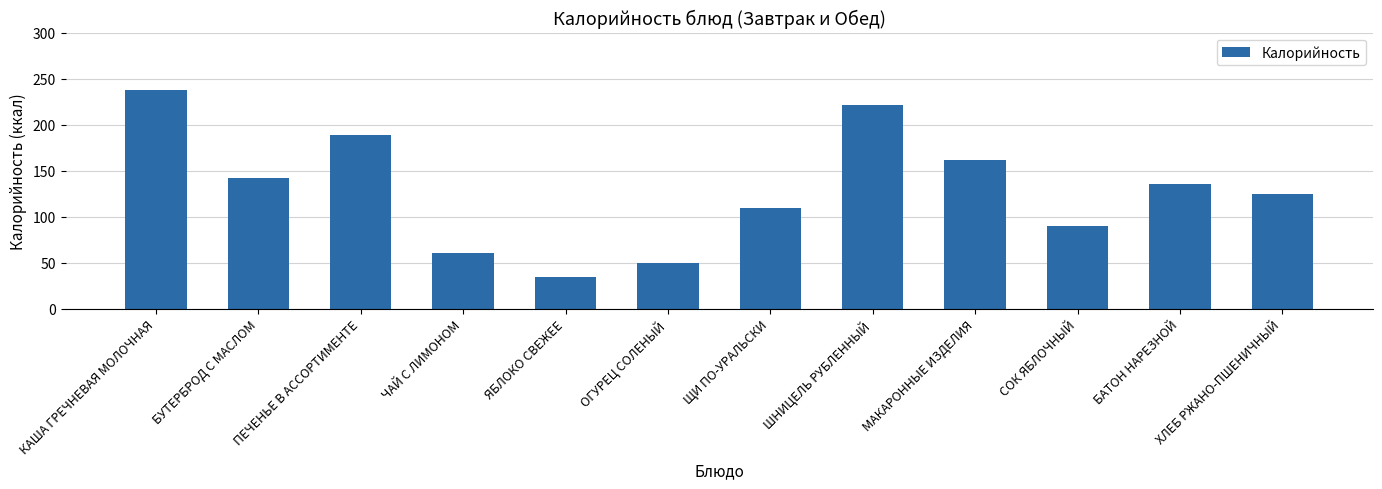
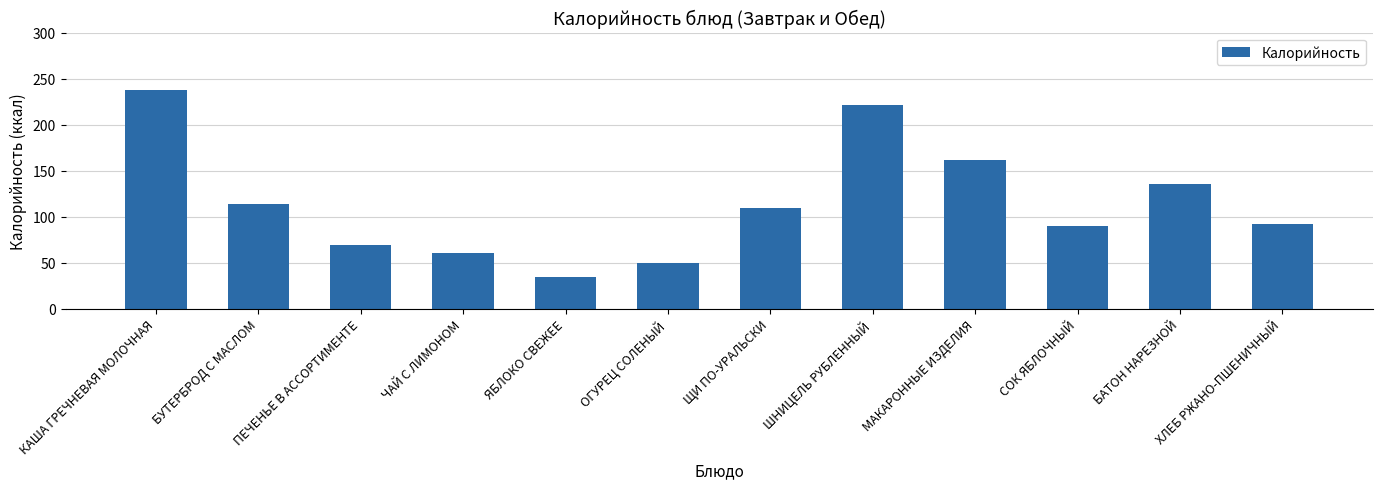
БУТЕРБРОД С МАСЛОМ: 140 -> 110
ПЕЧЕНЬЕ В АССОРТИМЕНТЕ: 190 -> 70
ХЛЕБ РЖАНО-ПШЕНИЧНЫЙ: 120 -> 90
